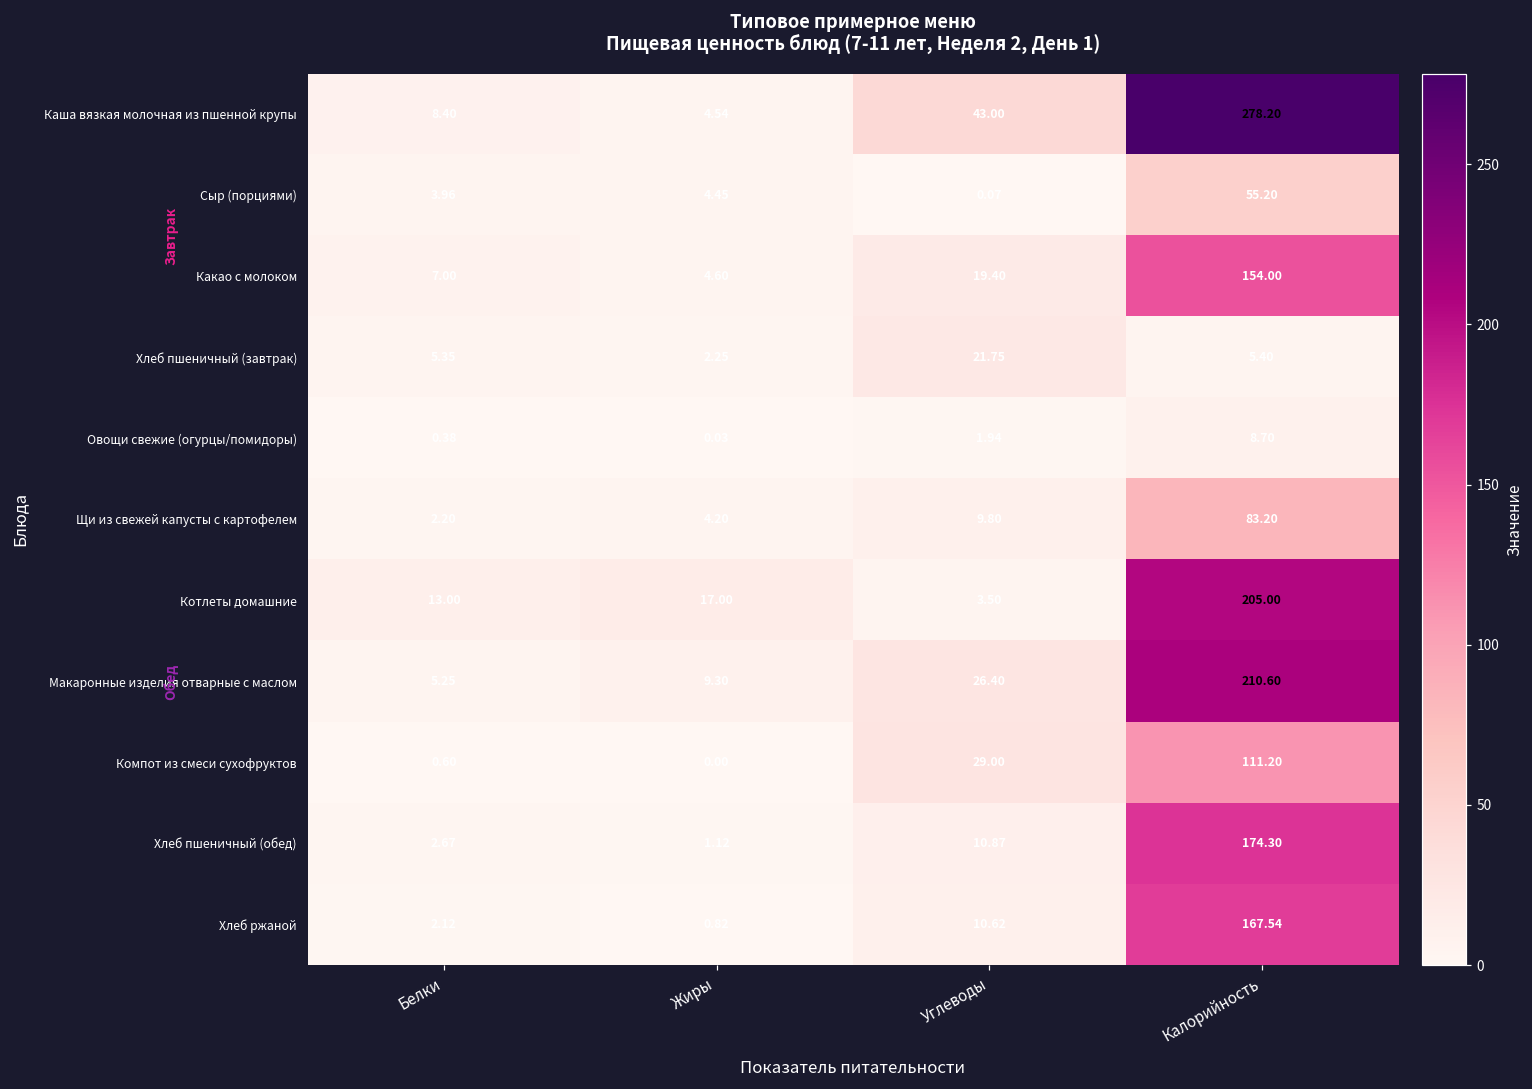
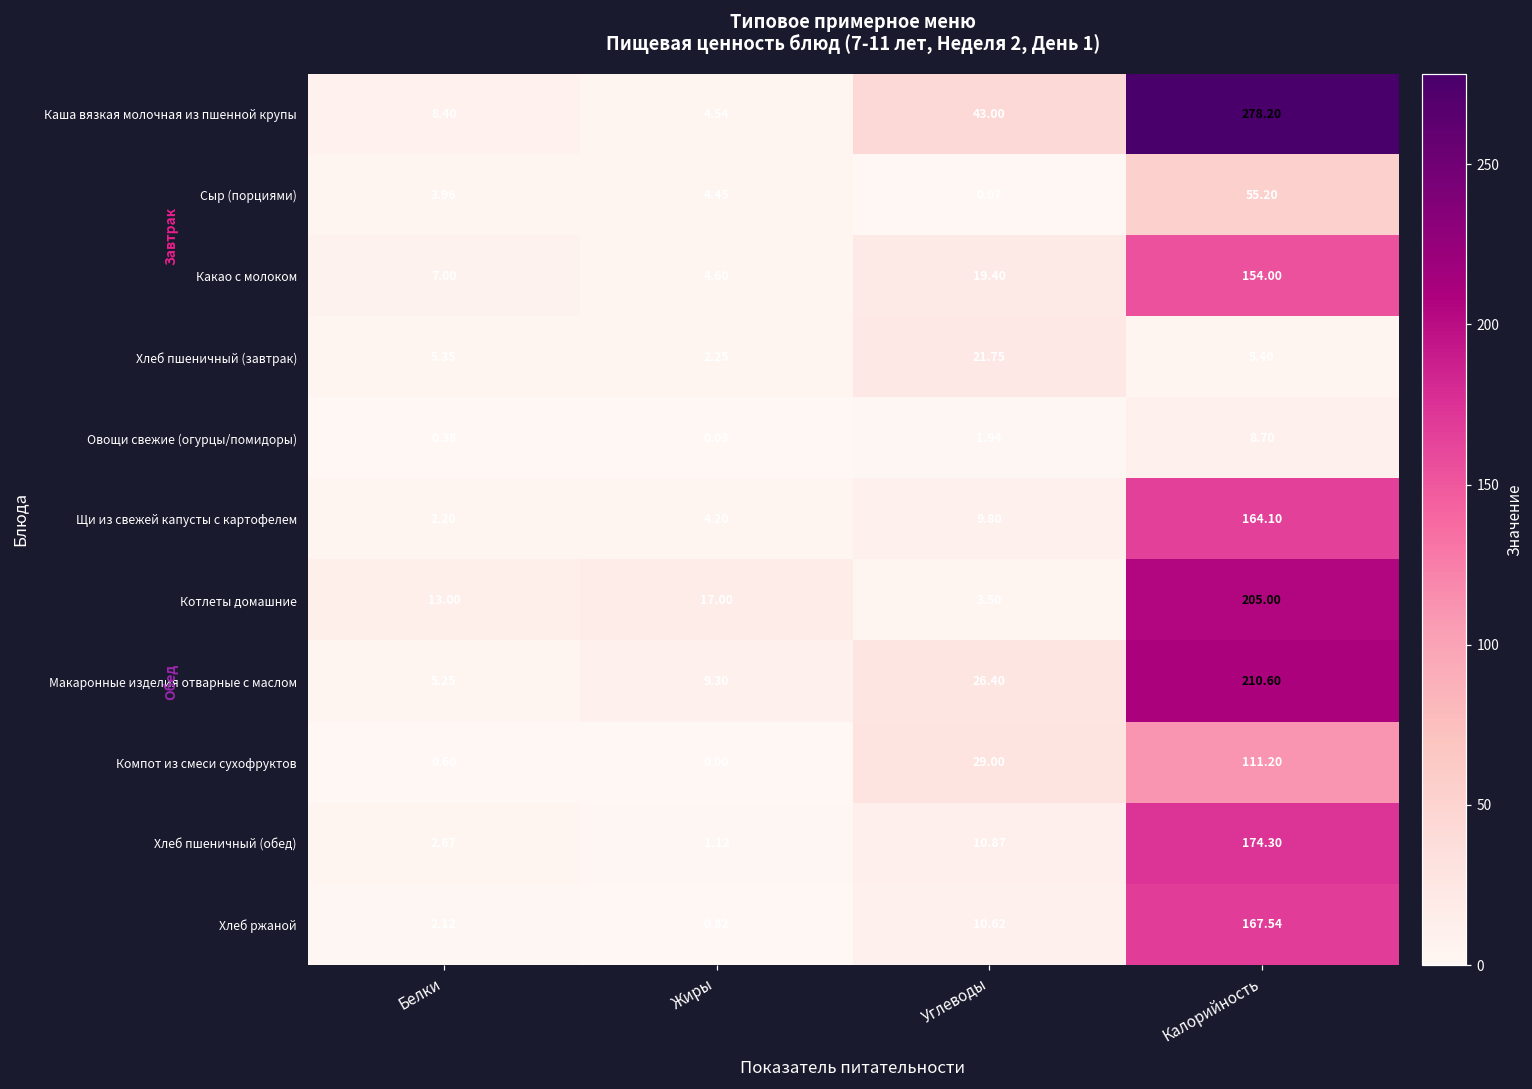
Щи из свежей капусты с картофелем, Калорийность: 83.20 -> 164.10
